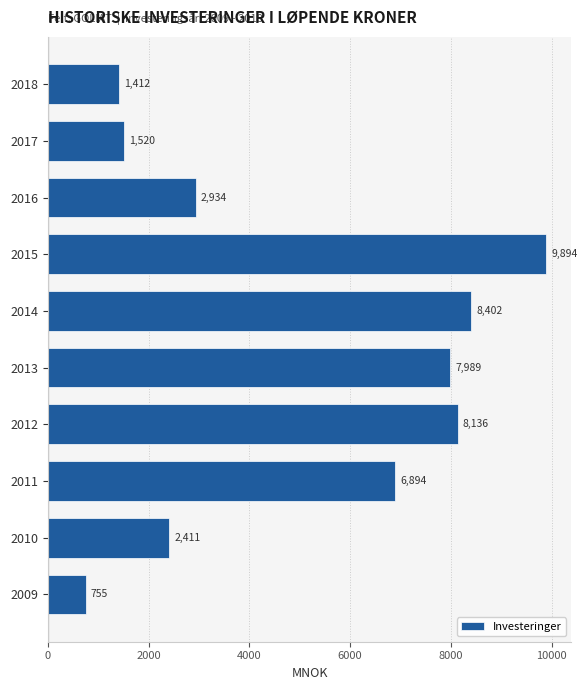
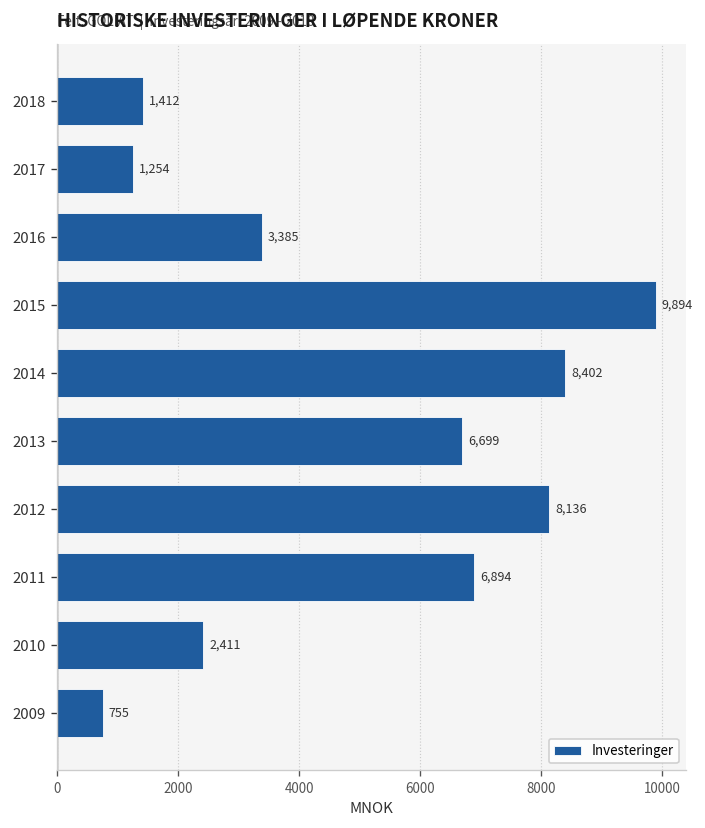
2017: 1,520 -> 1,254
2016: 2,934 -> 3,385
2013: 7,989 -> 6,699
